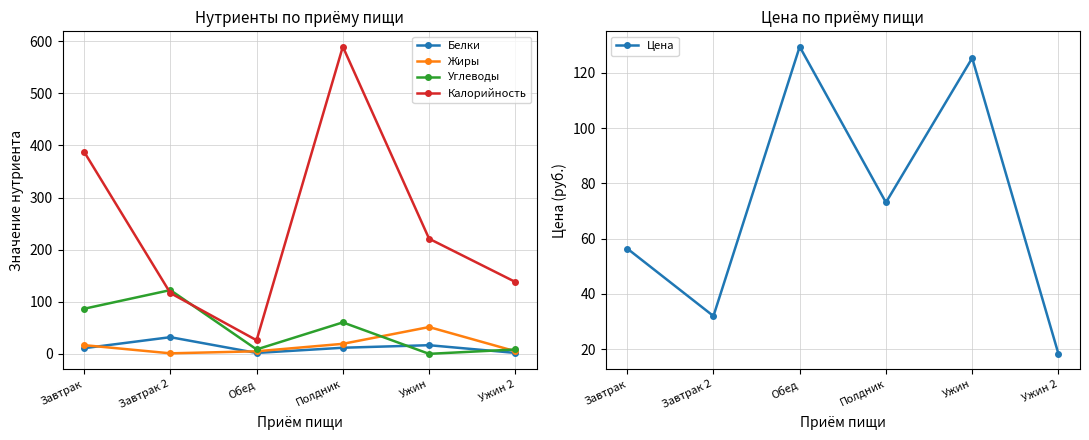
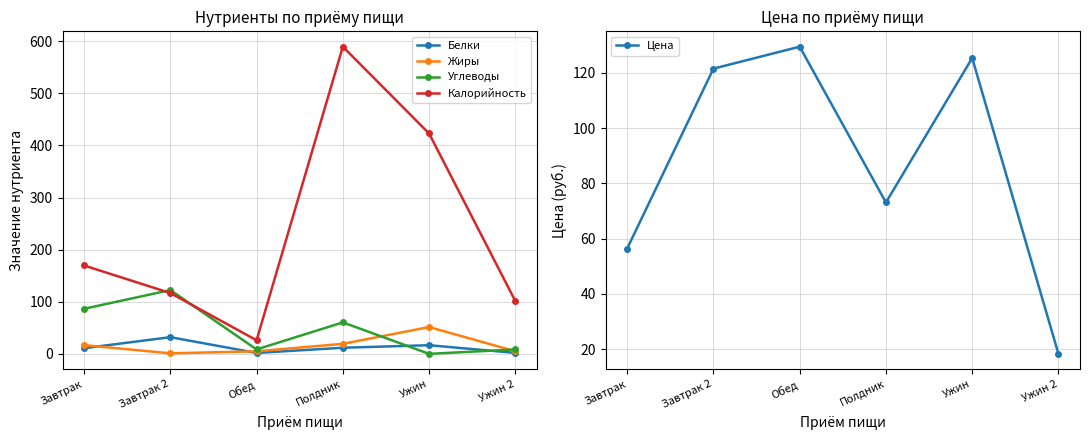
Нутриенты по приёму пищи, Калорийность, Завтрак: 390 -> 170
Нутриенты по приёму пищи, Калорийность, Ужин: 220 -> 420
Нутриенты по приёму пищи, Калорийность, Ужин 2: 140 -> 100
Цена по приёму пищи, Завтрак 2: 32 -> 122
